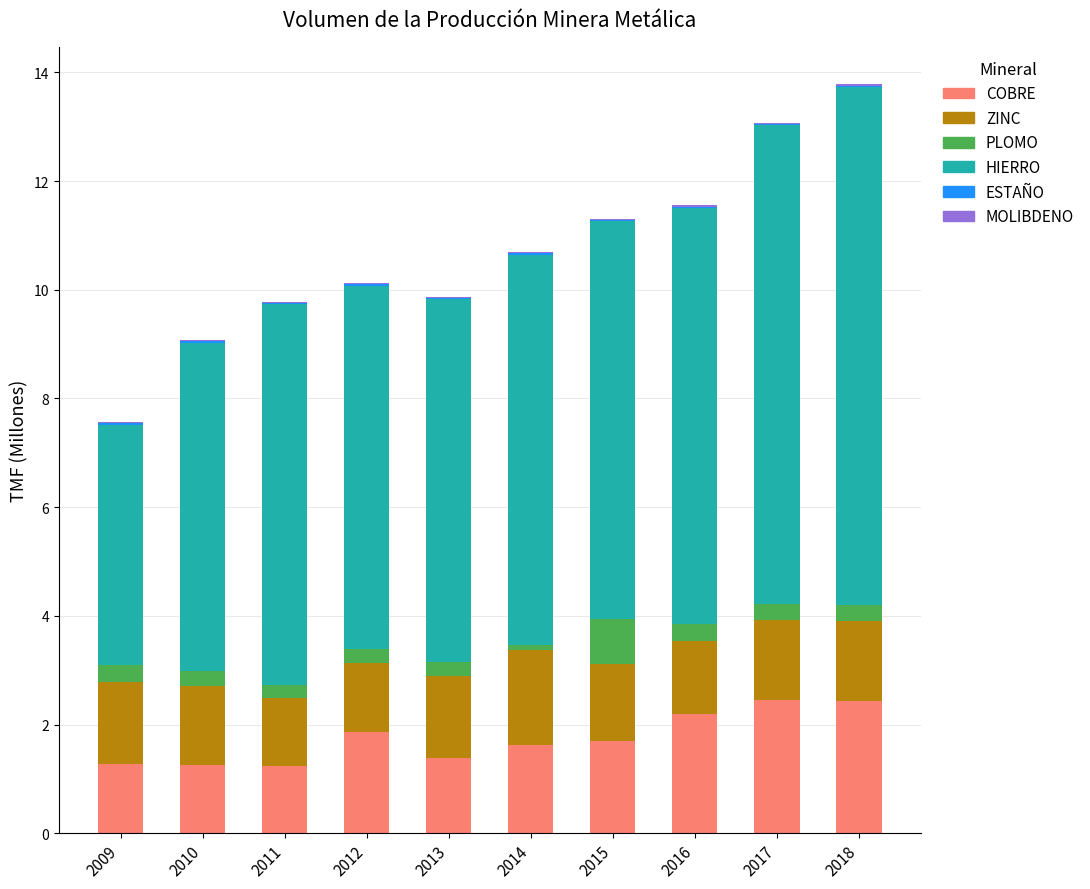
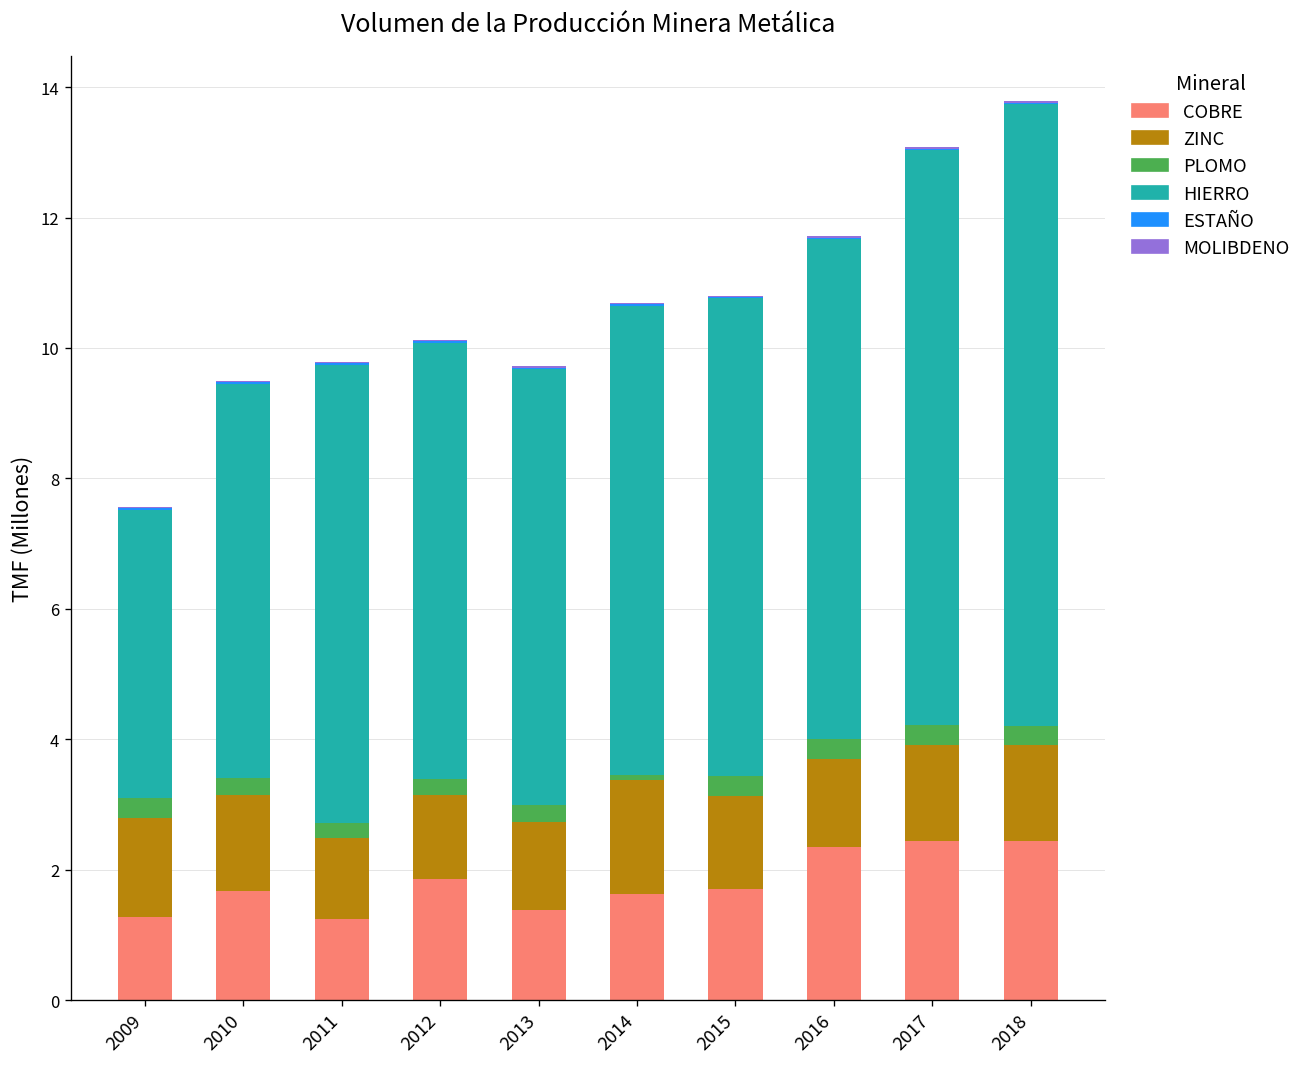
COBRE, 2010: 1.2 -> 1.7
ZINC, 2013: 1.5 -> 1.4
PLOMO, 2015: 0.8 -> 0.3
COBRE, 2016: 2.2 -> 2.4
